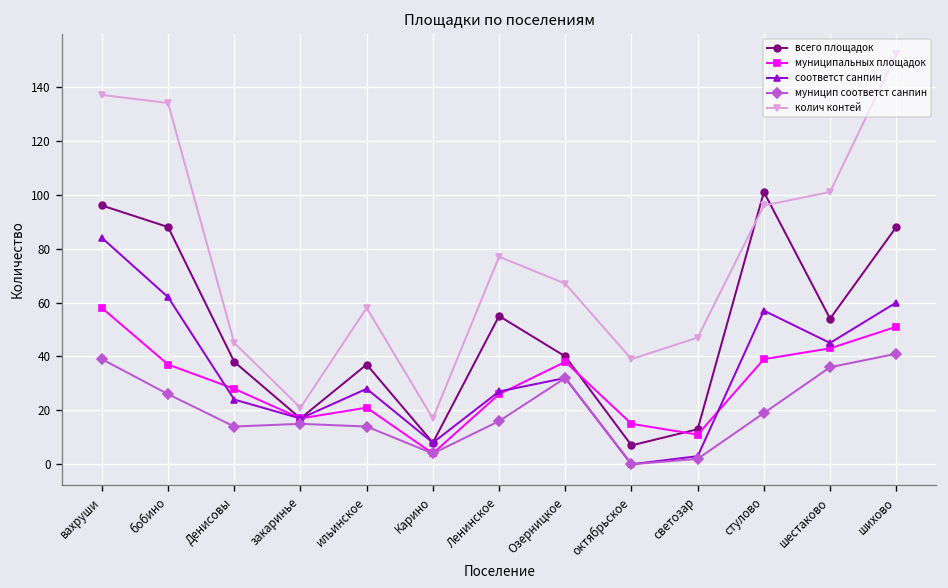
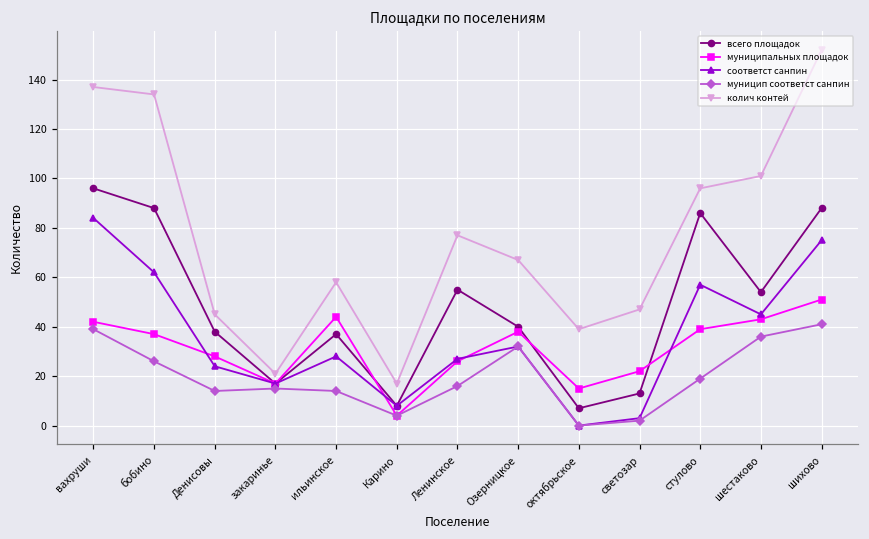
муниципальных площадок, вахруши: 58 -> 42
муниципальных площадок, ильинское: 21 -> 44
муниципальных площадок, светозар: 11 -> 22
всего площадок, стулово: 101 -> 86
соответст санпин, шихово: 60 -> 75
